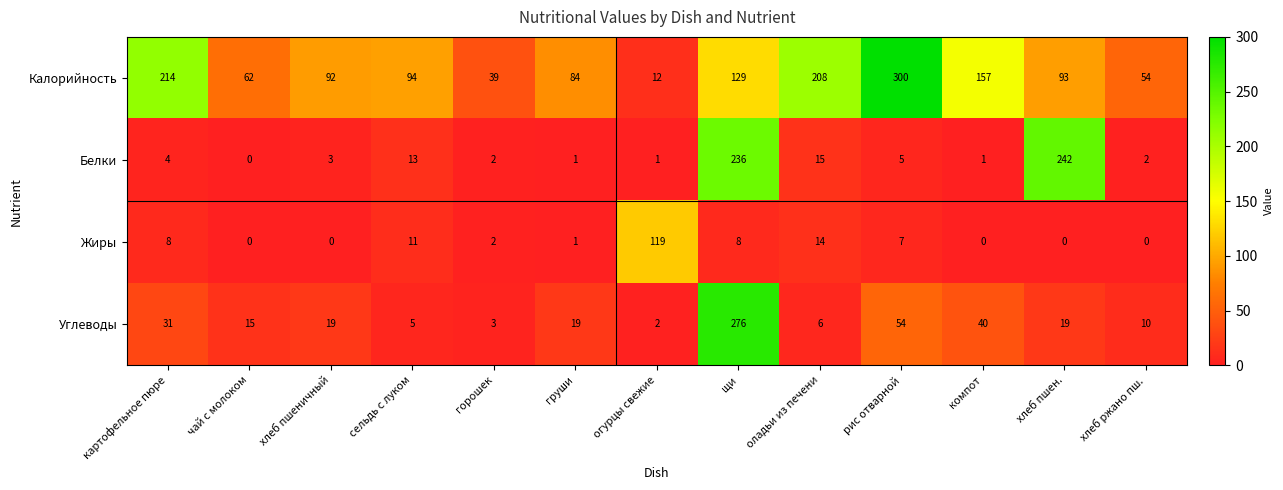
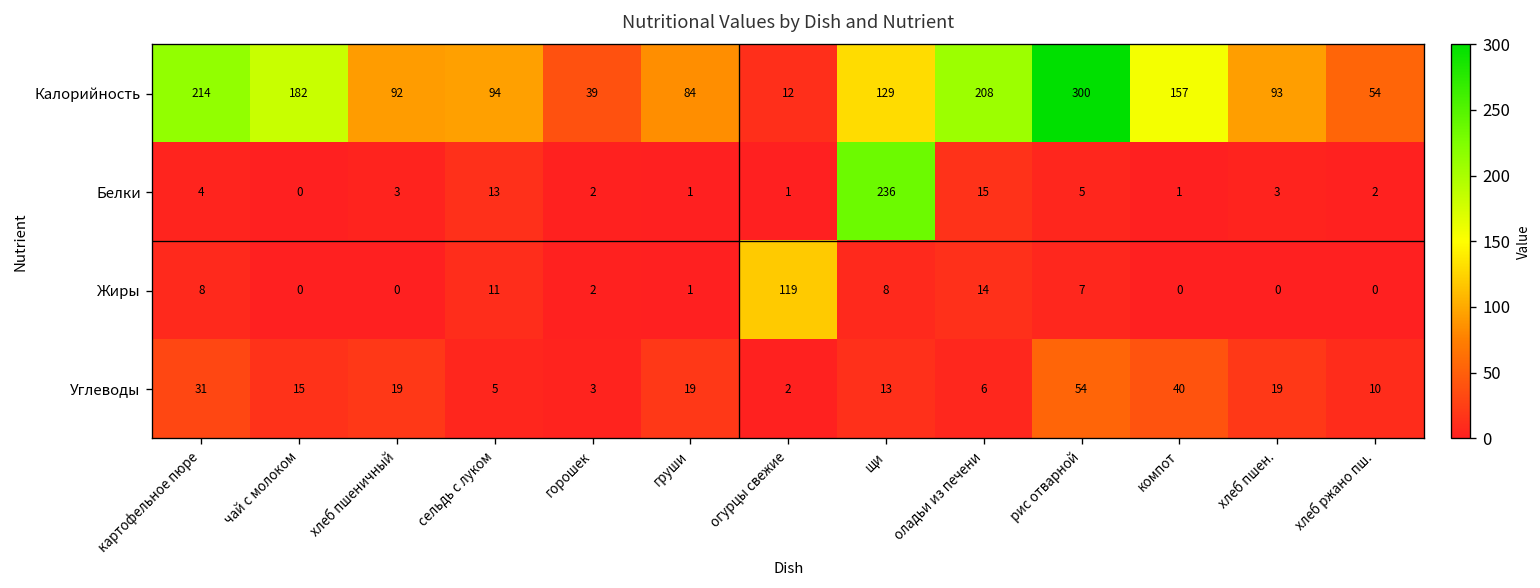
Калорийность, чай с молоком: 62 -> 182
Белки, хлеб пшен.: 242 -> 3
Углеводы, щи: 276 -> 13
